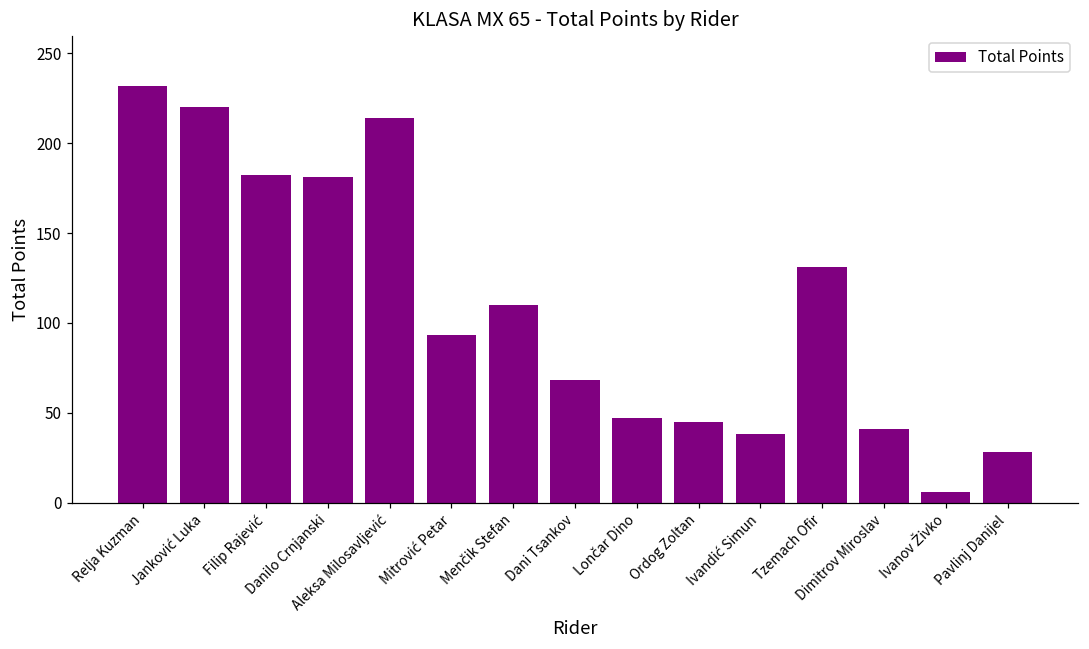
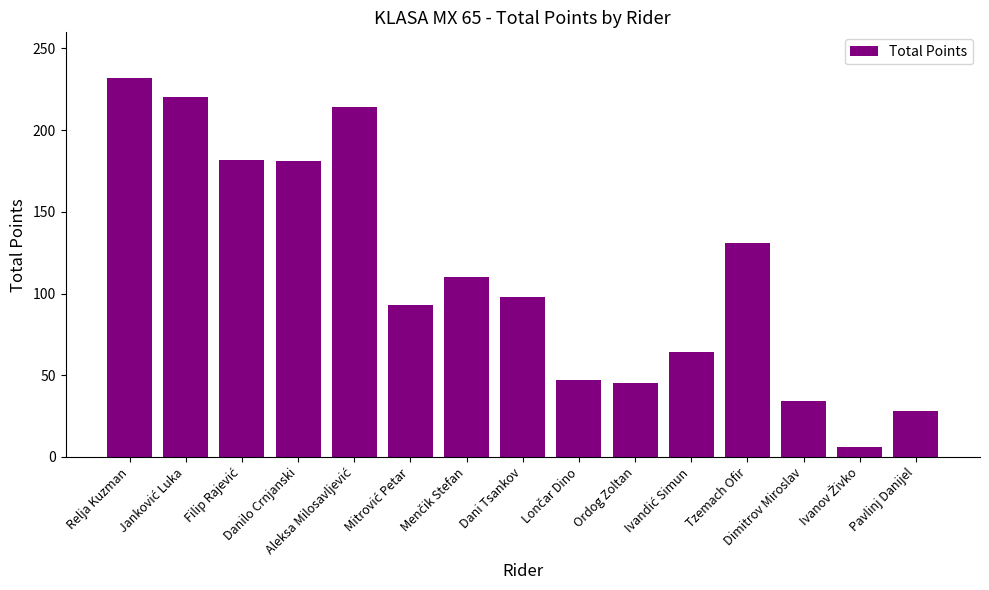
Dani Tsankov: 68 -> 98
Ivandić Simun: 38 -> 64
Dimitrov Miroslav: 41 -> 34
